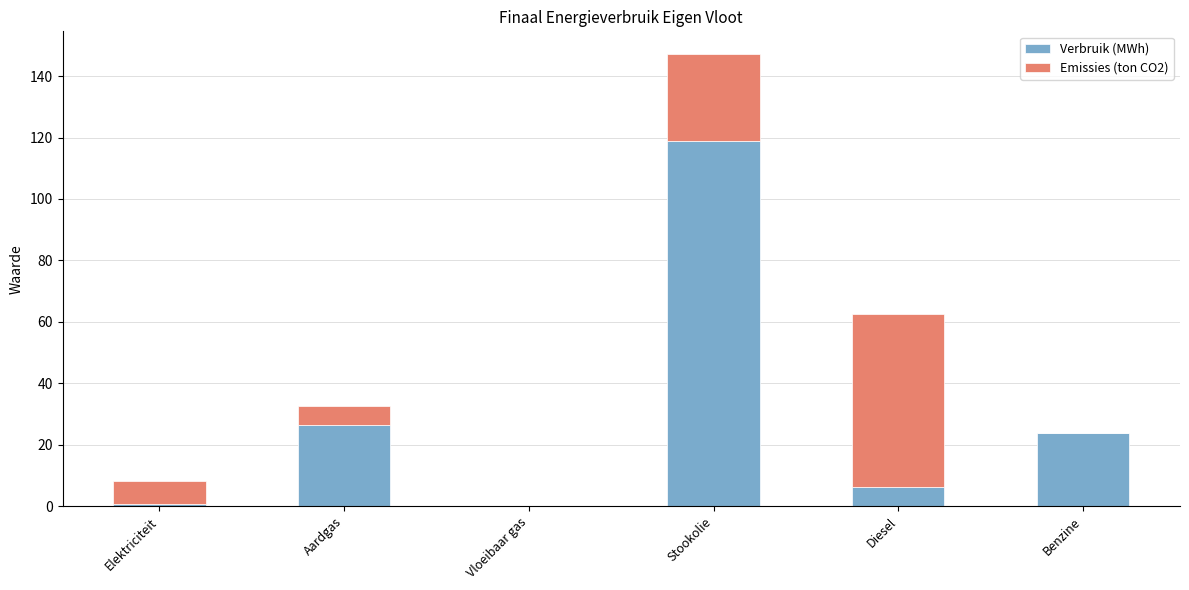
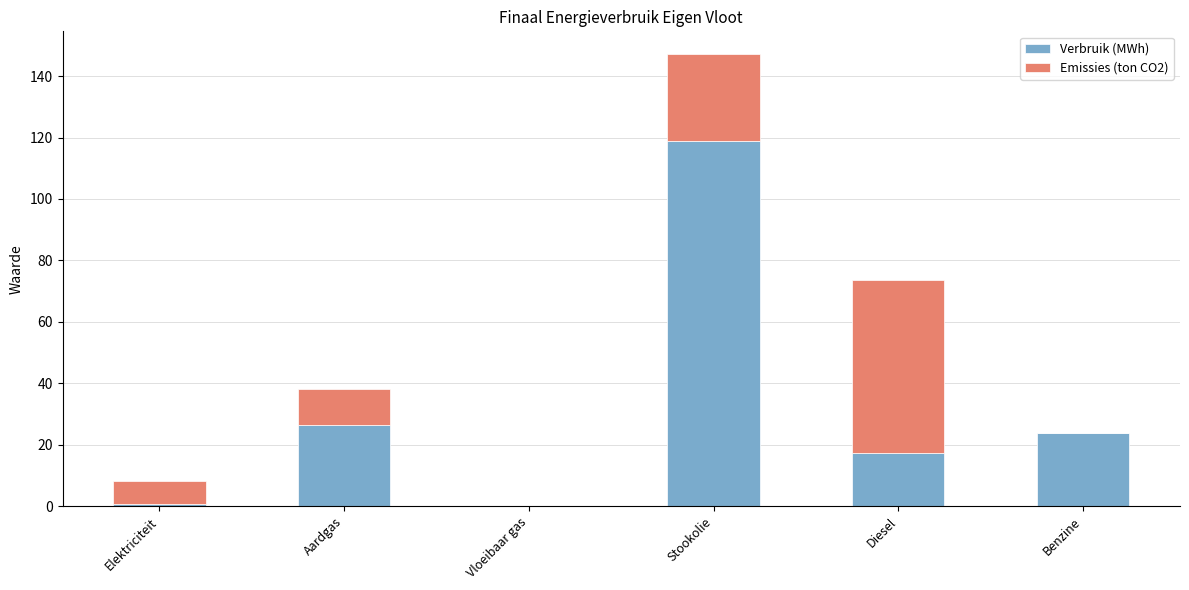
Emissies (ton CO2), Aardgas: 6 -> 12
Verbruik (MWh), Diesel: 6 -> 17
